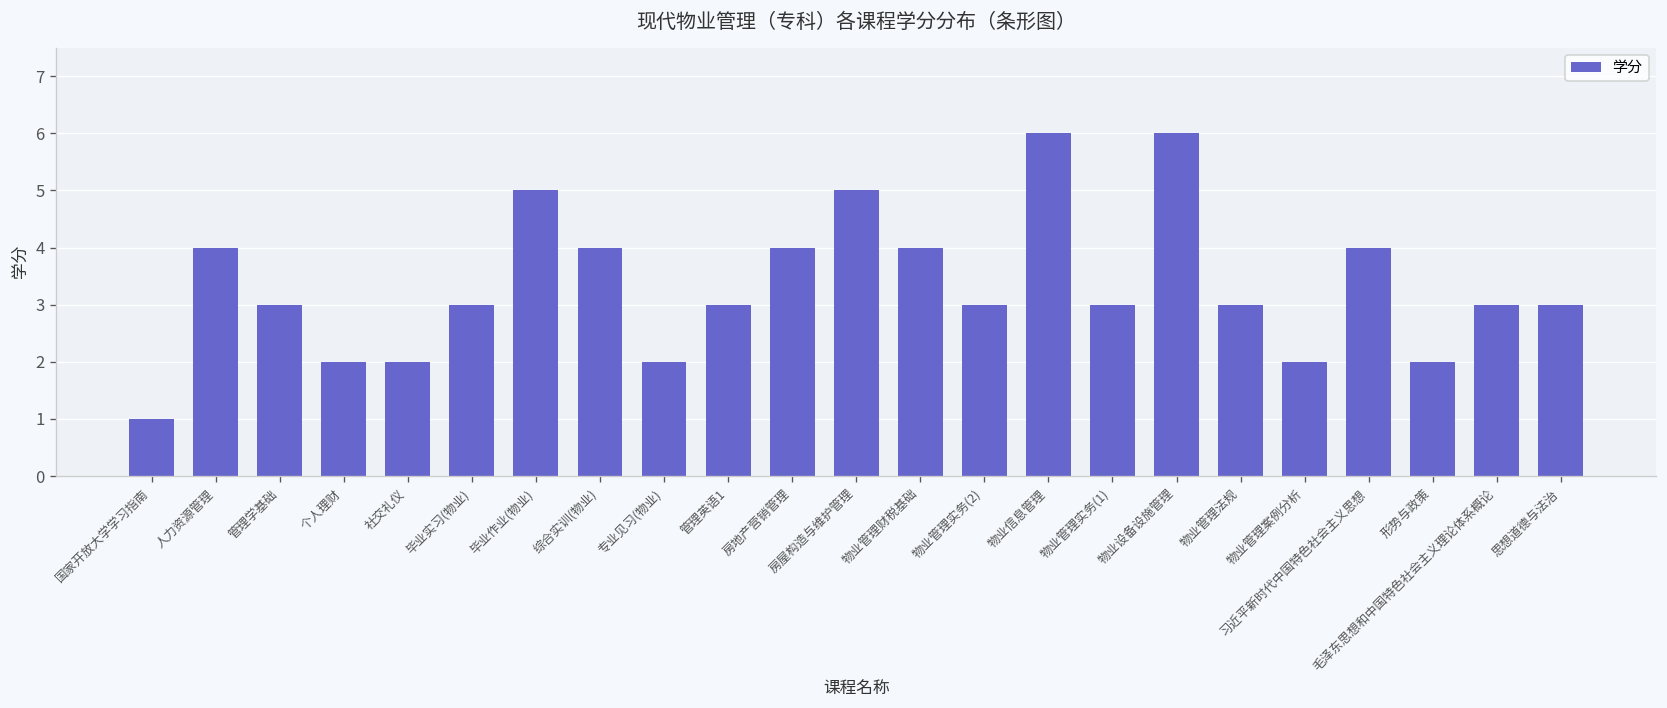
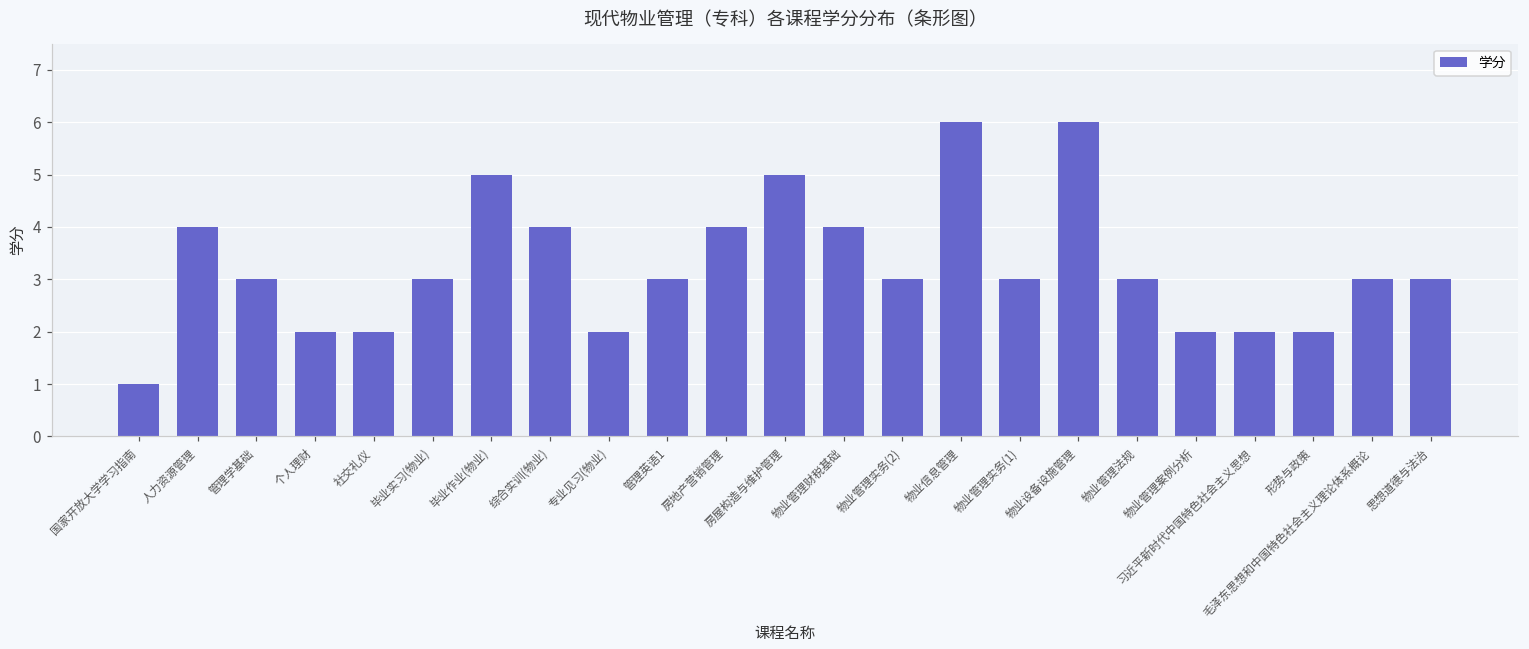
习近平新时代中国特色社会主义思想: 4 -> 2
